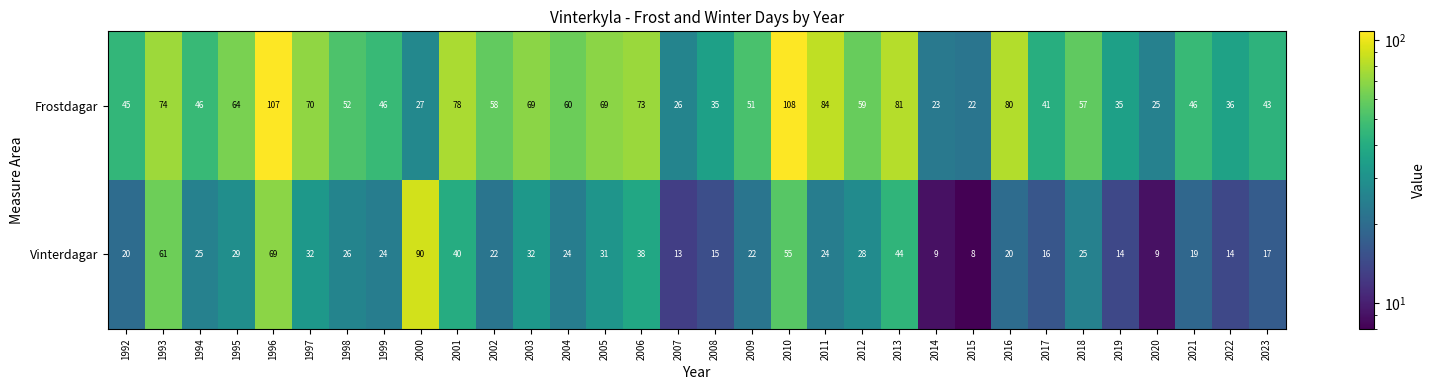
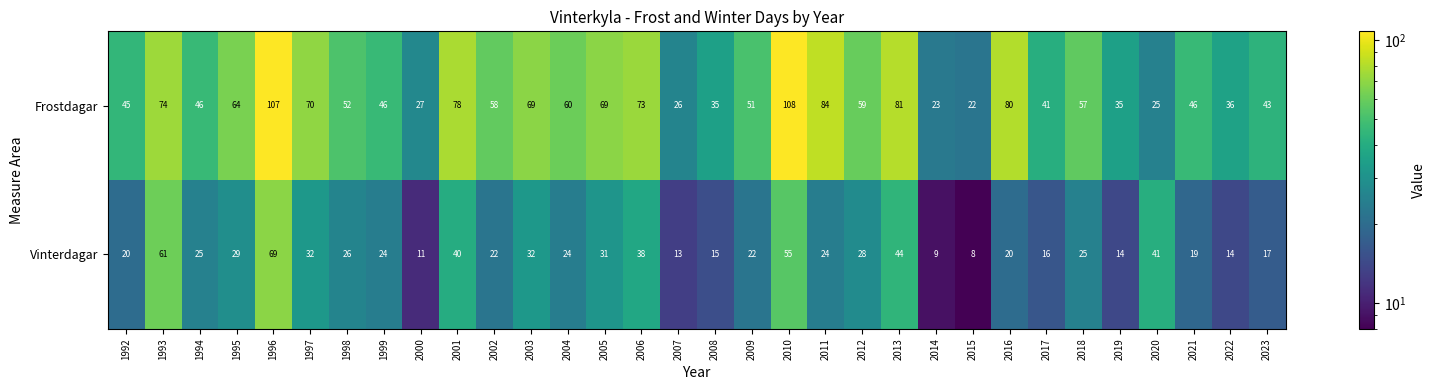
Vinterdagar, 2000: 90 -> 11
Vinterdagar, 2020: 9 -> 41
